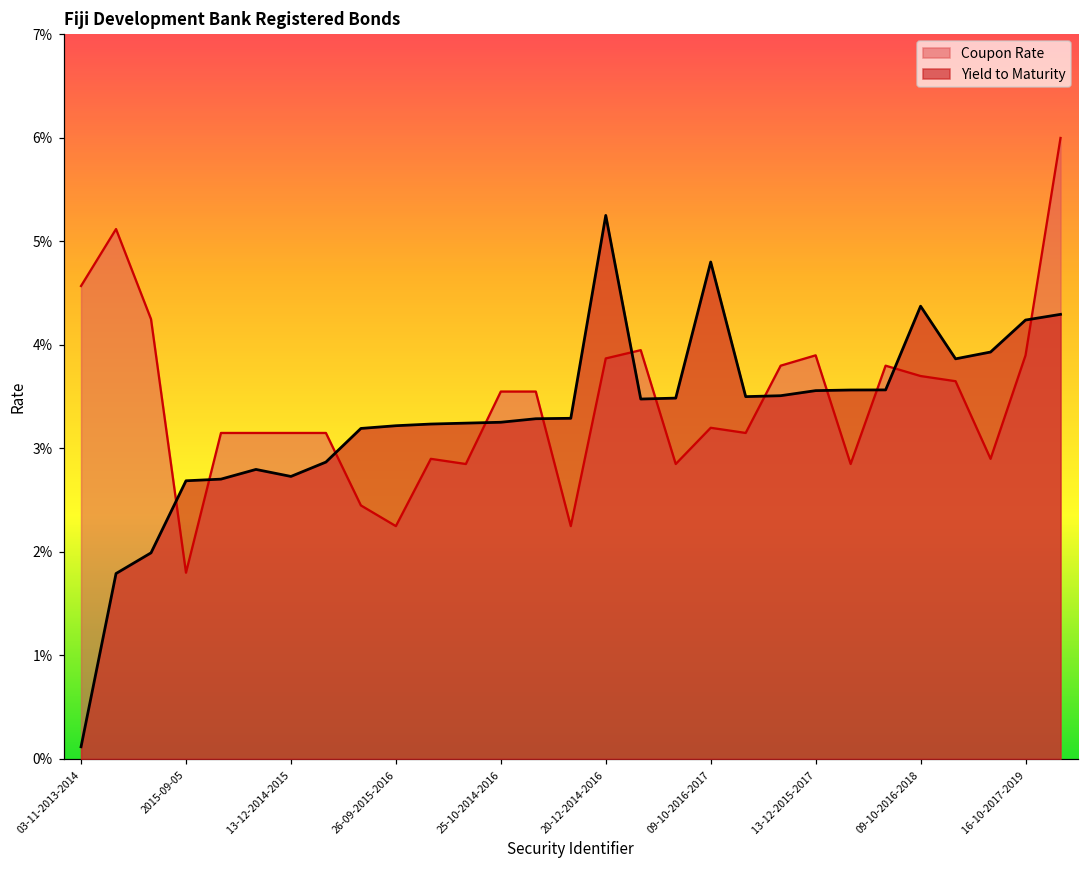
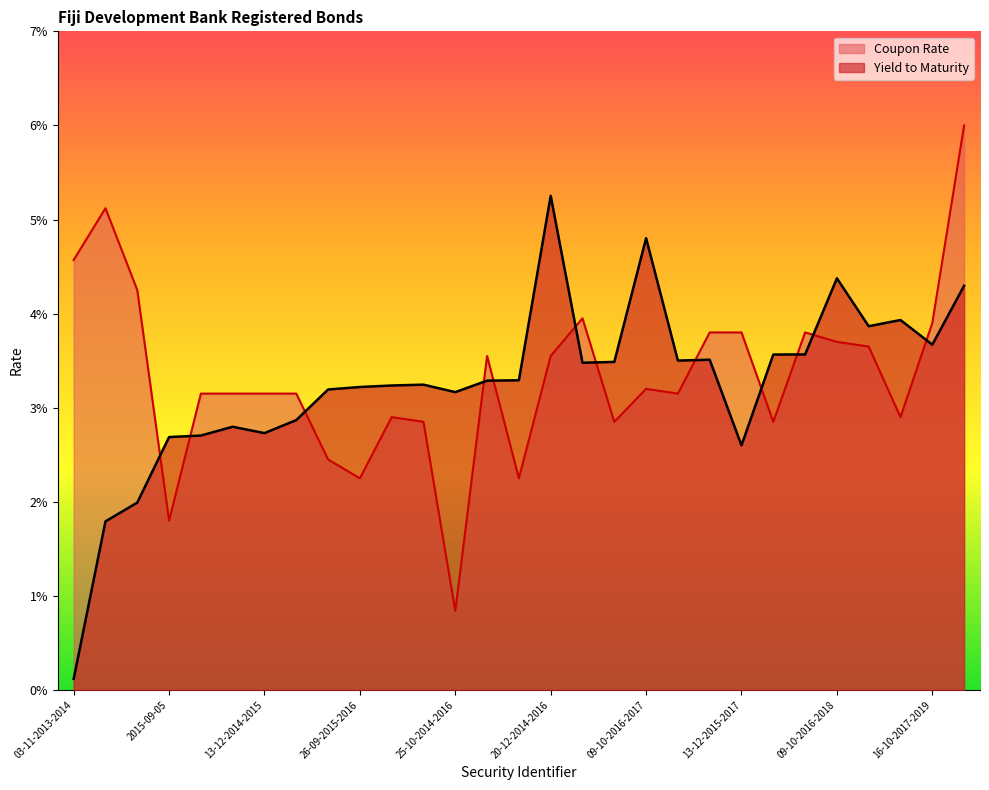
Coupon Rate, 25-10-2014-2016: 3.6% -> 0.8%
Yield to Maturity, 25-10-2014-2016: 3.3% -> 3.2%
Coupon Rate, 20-12-2014-2016: 3.9% -> 3.6%
Coupon Rate, 13-12-2015-2017: 3.9% -> 3.8%
Yield to Maturity, 13-12-2015-2017: 3.6% -> 2.6%
Yield to Maturity, 16-10-2017-2019: 4.2% -> 3.7%
